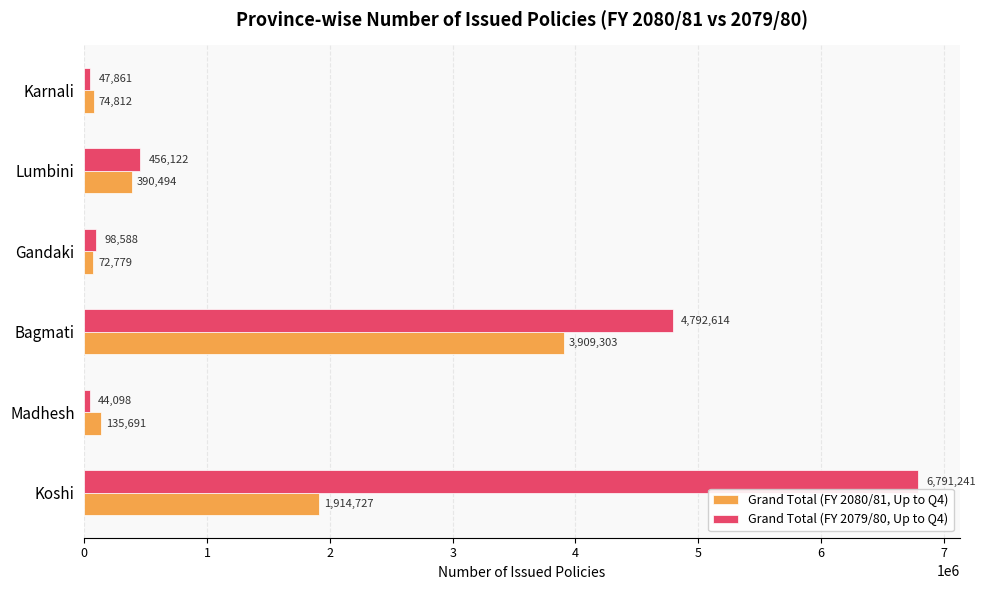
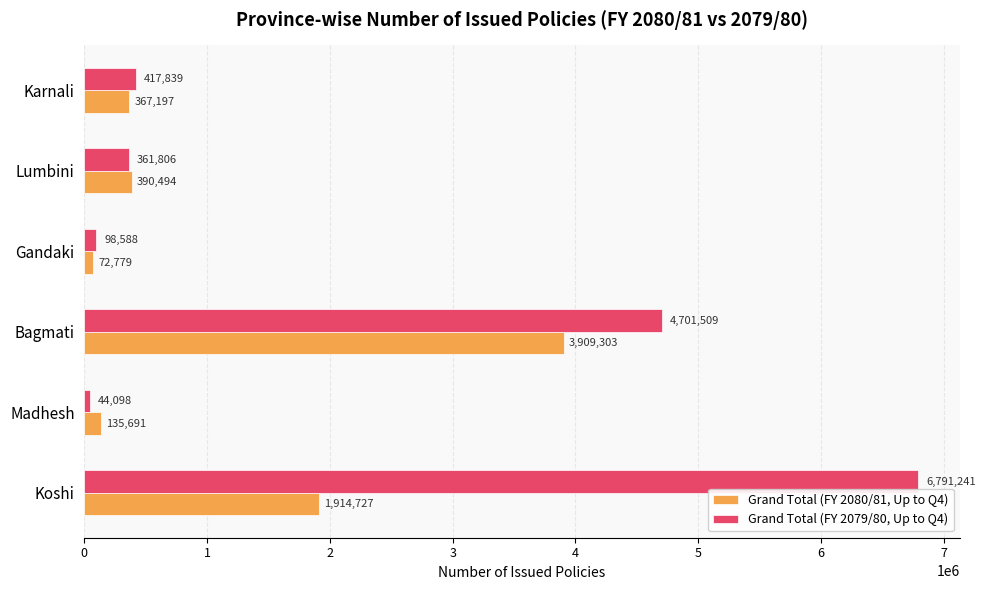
Grand Total (FY 2079/80, Up to Q4), Karnali: 47,861 -> 417,839
Grand Total (FY 2080/81, Up to Q4), Karnali: 74,812 -> 367,197
Grand Total (FY 2079/80, Up to Q4), Lumbini: 456,122 -> 361,806
Grand Total (FY 2079/80, Up to Q4), Bagmati: 4,792,614 -> 4,701,509
